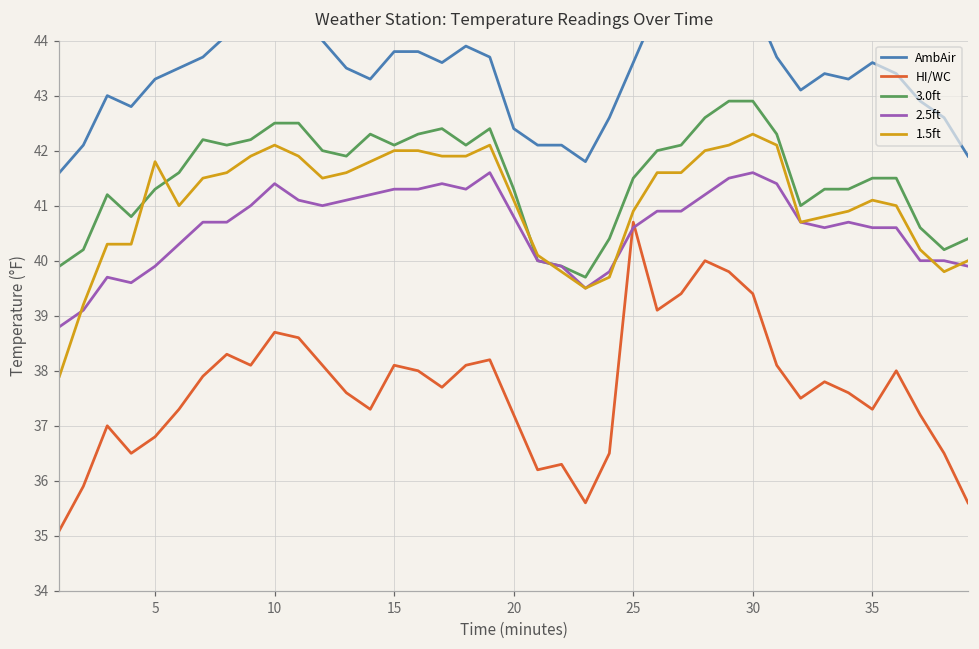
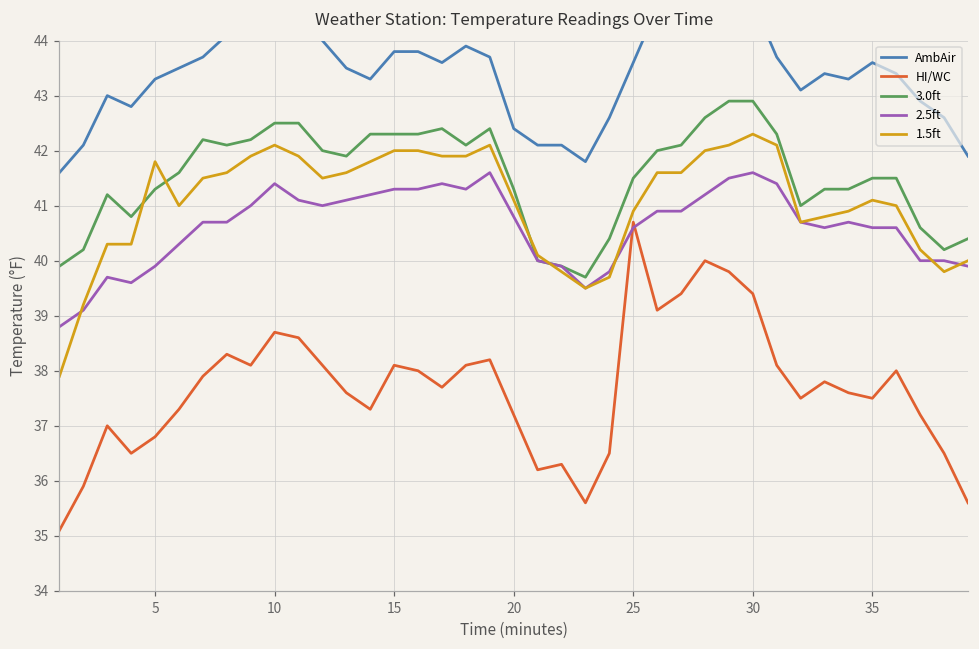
3.0ft, 15: 42.1 -> 42.3
HI/WC, 35: 37.3 -> 37.5
